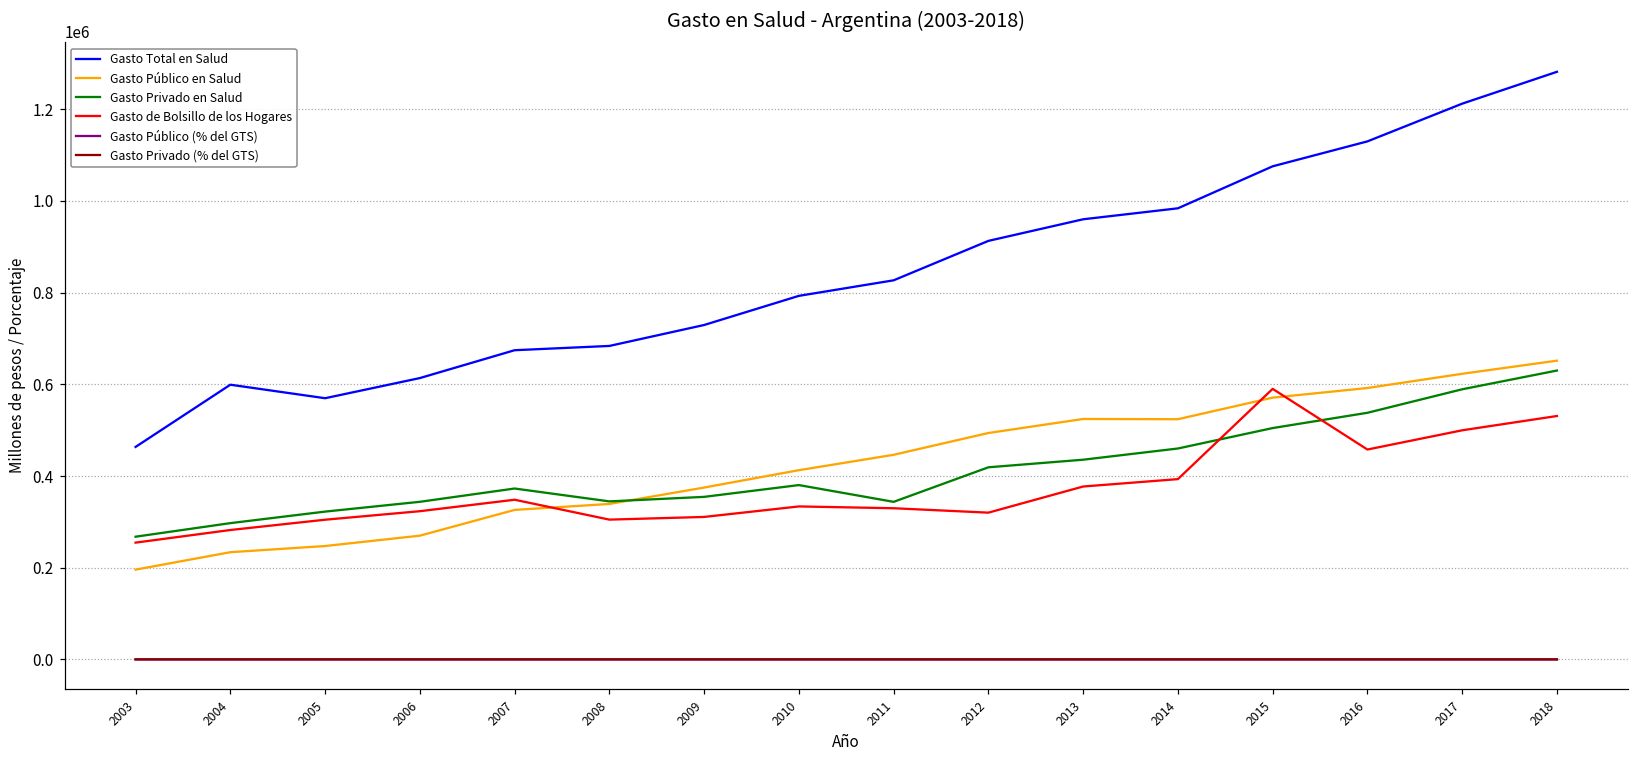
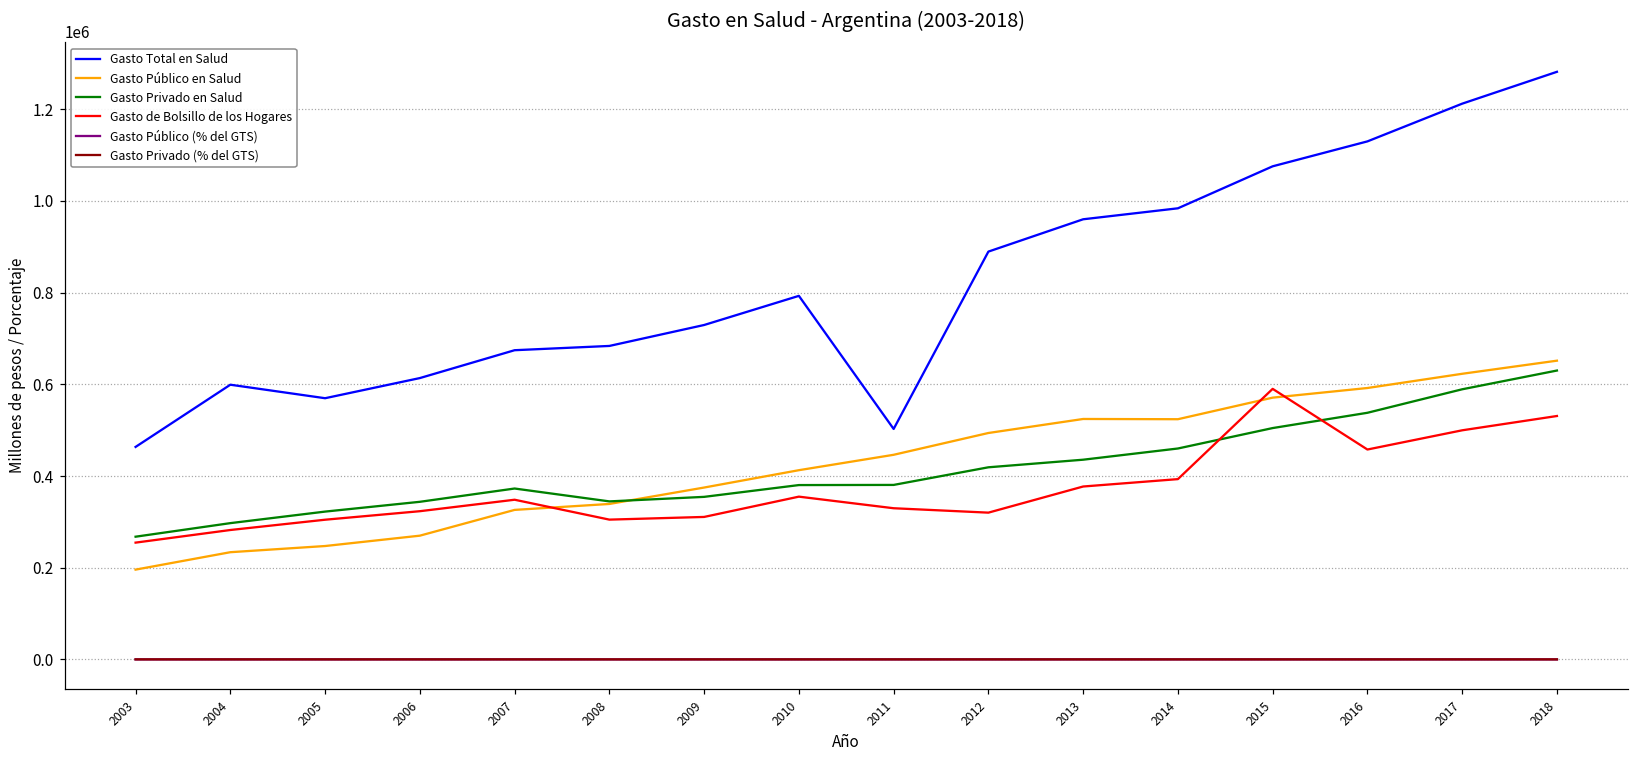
Gasto de Bolsillo de los Hogares, 2010: 330000 -> 350000
Gasto Total en Salud, 2011: 830000 -> 500000
Gasto Privado en Salud, 2011: 340000 -> 380000
Gasto Total en Salud, 2012: 910000 -> 890000
